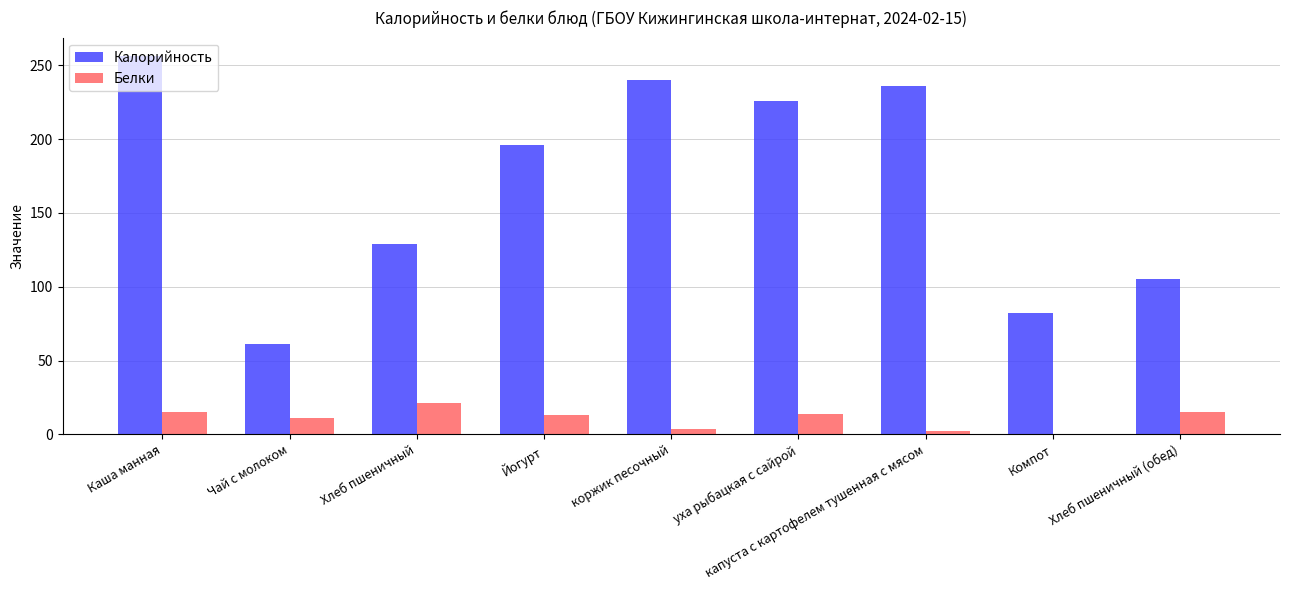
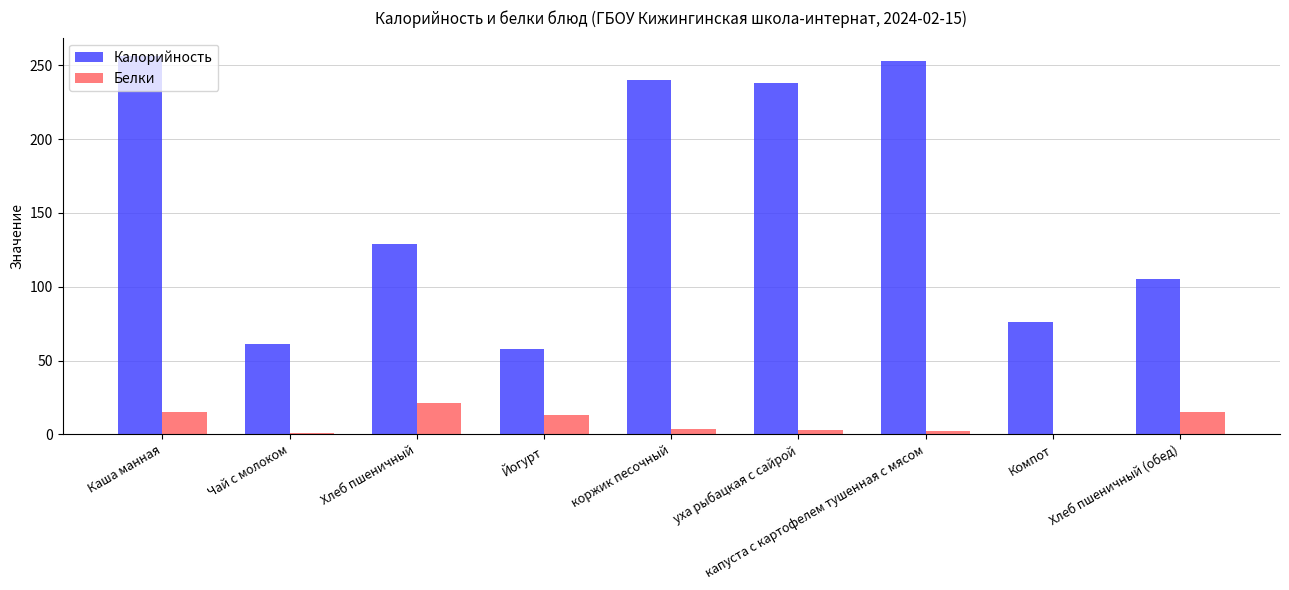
Белки, Чай с молоком: 11 -> 1
Калорийность, Йогурт: 196 -> 58
Калорийность, уха рыбацкая с сайрой: 226 -> 238
Белки, уха рыбацкая с сайрой: 14 -> 3
Калорийность, капуста с картофелем тушенная с мясом: 236 -> 253
Калорийность, Компот: 82 -> 76
